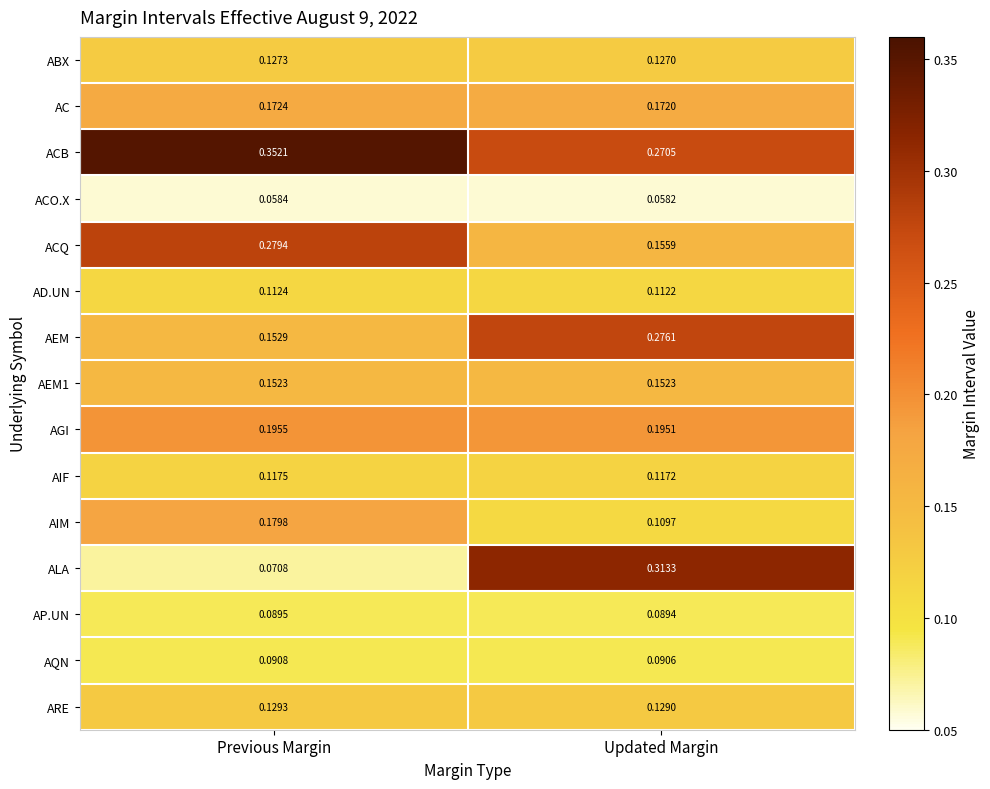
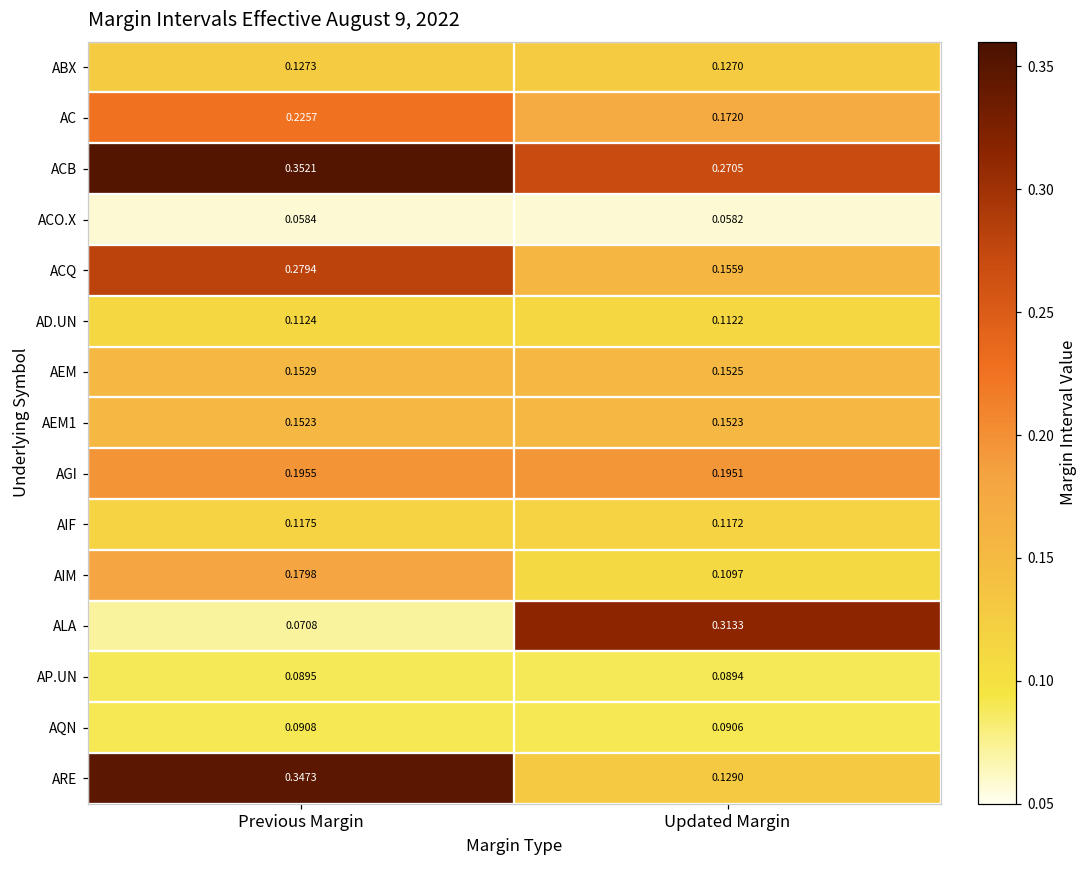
AC, Previous Margin: 0.1724 -> 0.2257
AEM, Updated Margin: 0.2761 -> 0.1525
ARE, Previous Margin: 0.1293 -> 0.3473
